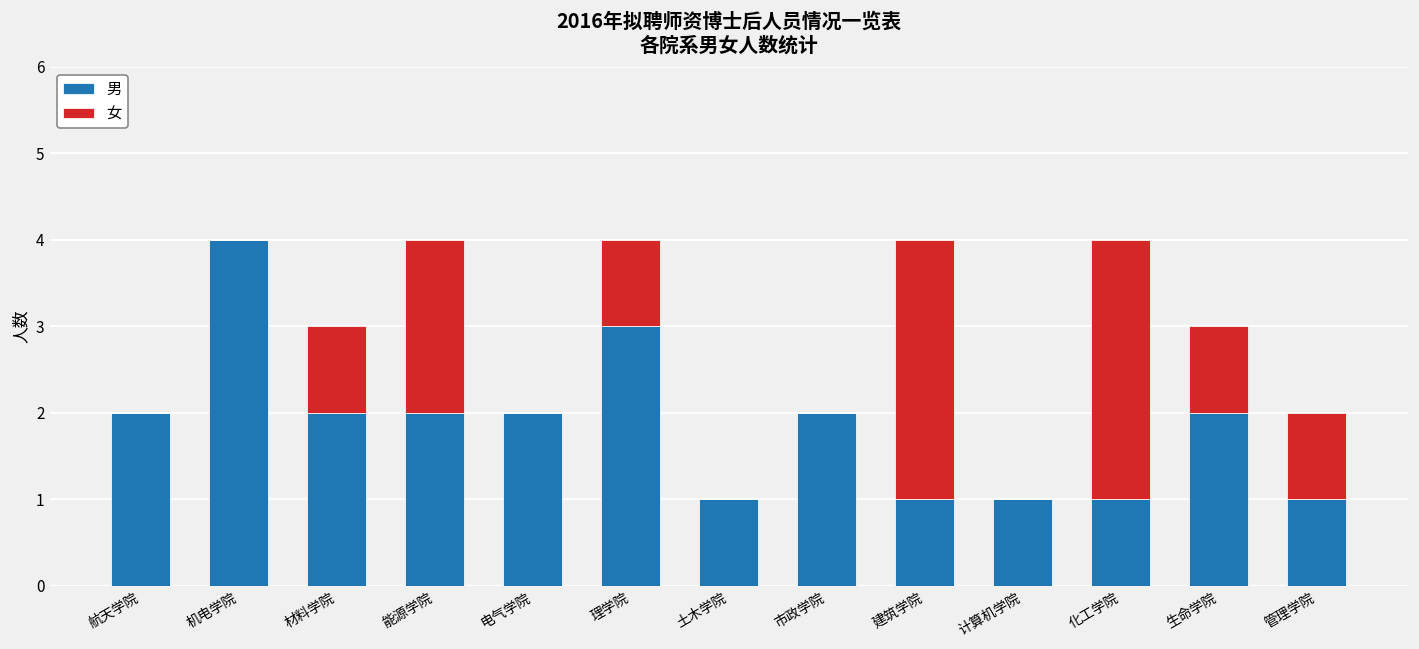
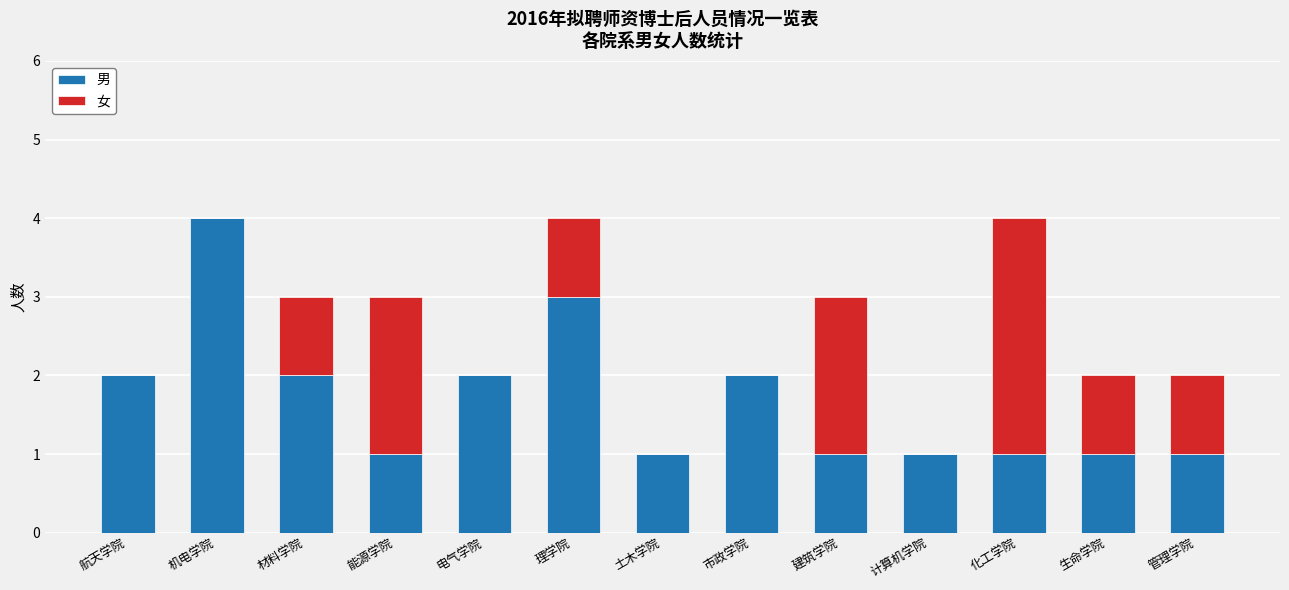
男, 能源学院: 2 -> 1
女, 建筑学院: 3 -> 2
男, 生命学院: 2 -> 1
